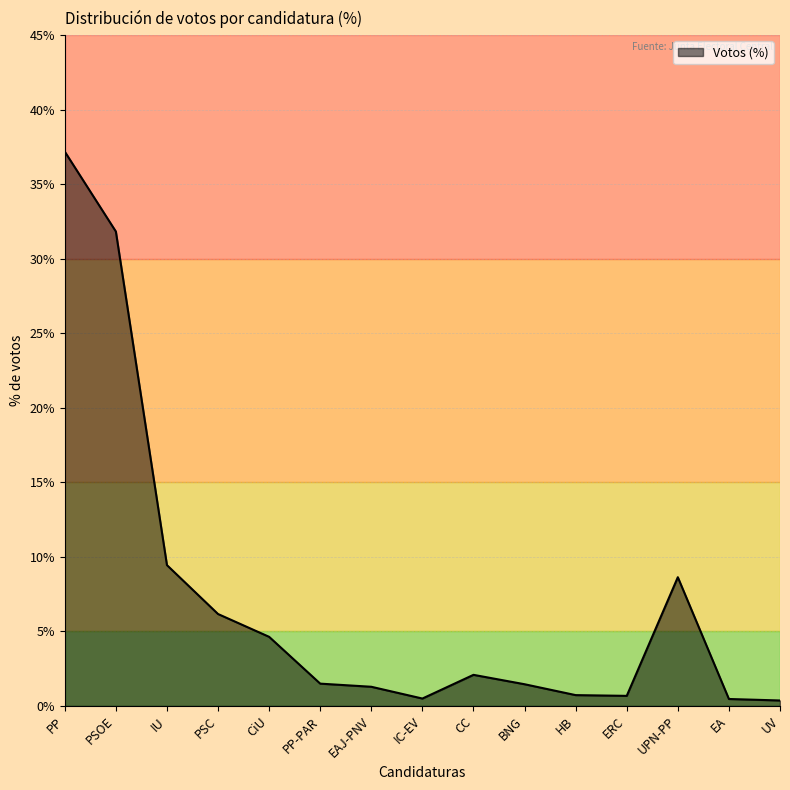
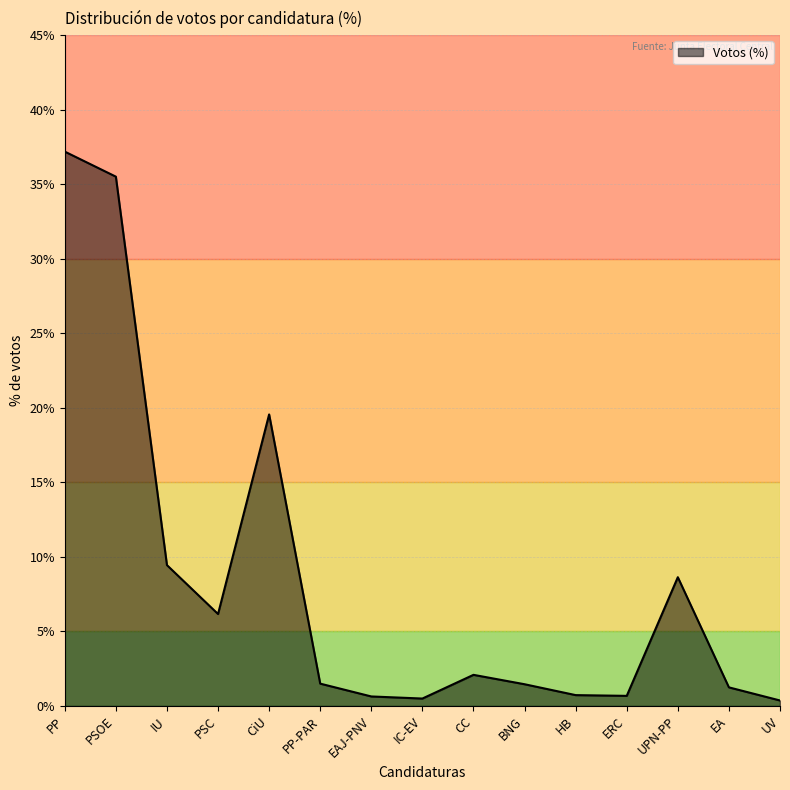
PSOE: 31.8% -> 35.5%
CiU: 4.6% -> 19.6%
EAJ-PNV: 1.3% -> 0.6%
EA: 0.5% -> 1.3%
